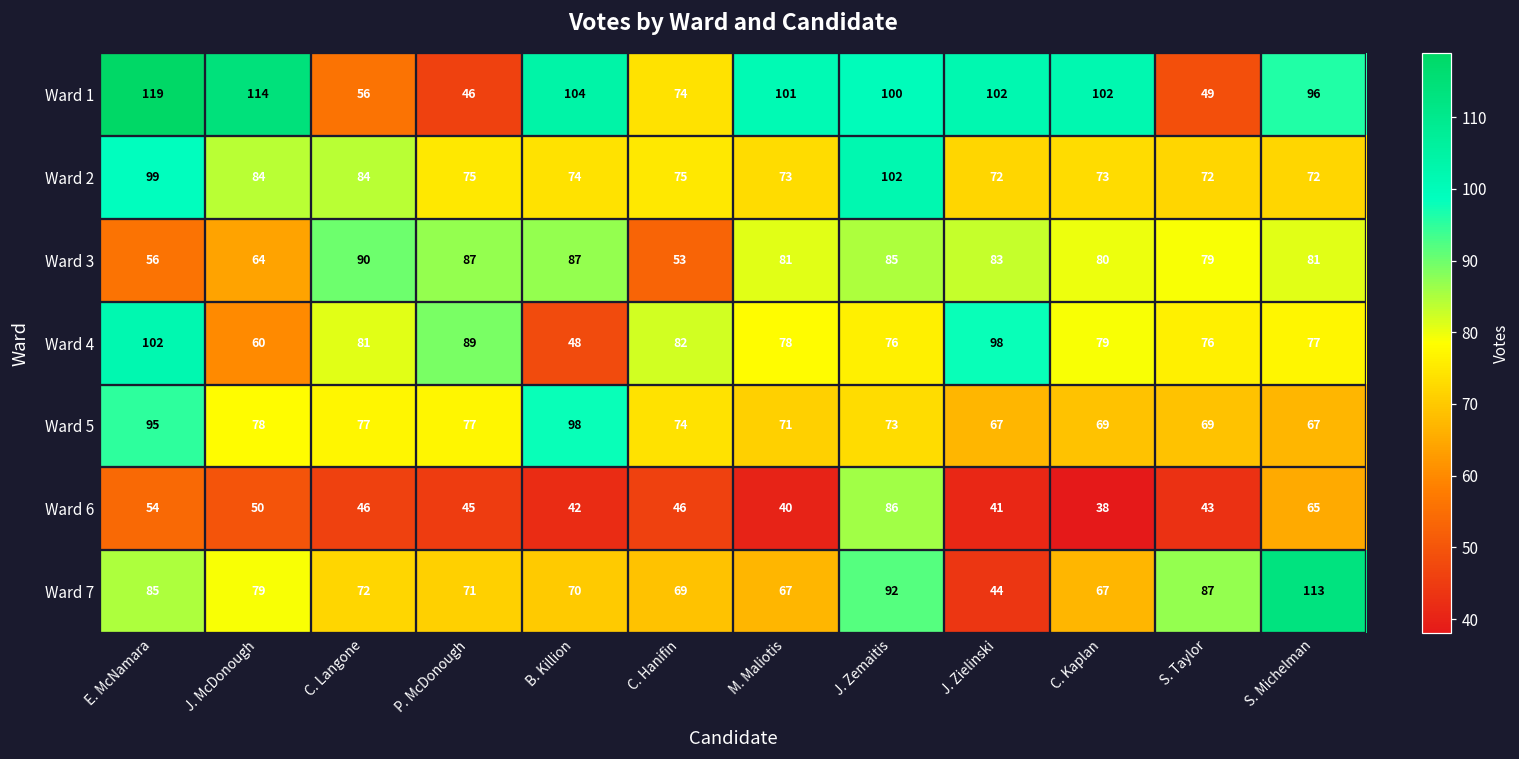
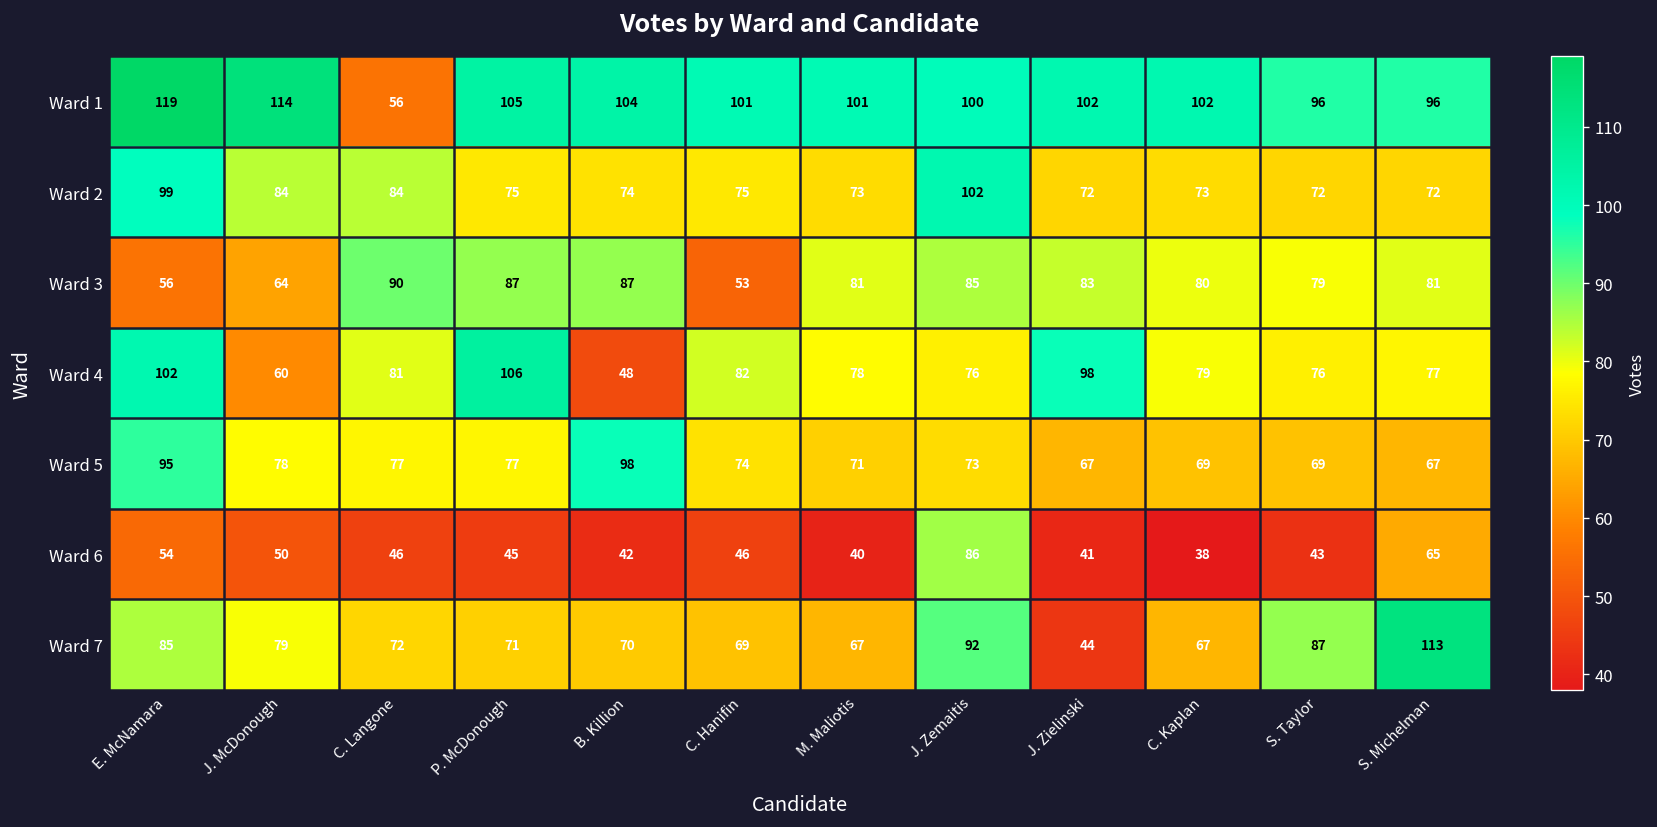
Ward 1, P. McDonough: 46 -> 105
Ward 1, C. Hanifin: 74 -> 101
Ward 1, S. Taylor: 49 -> 96
Ward 4, P. McDonough: 89 -> 106
